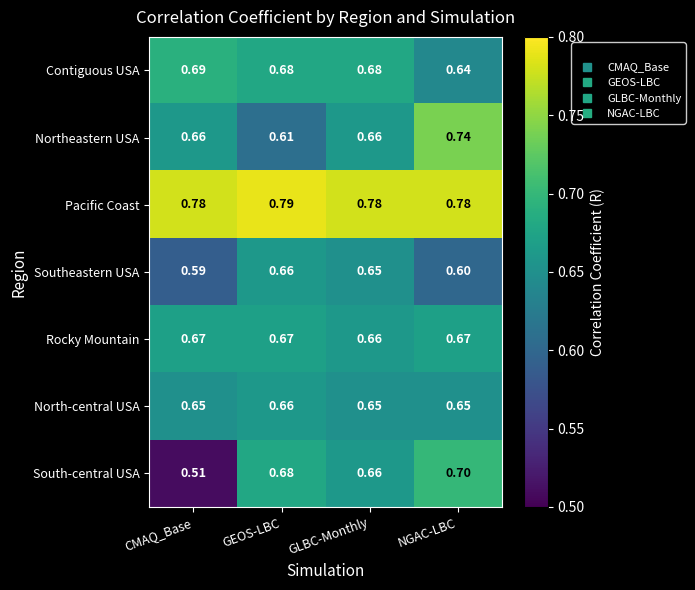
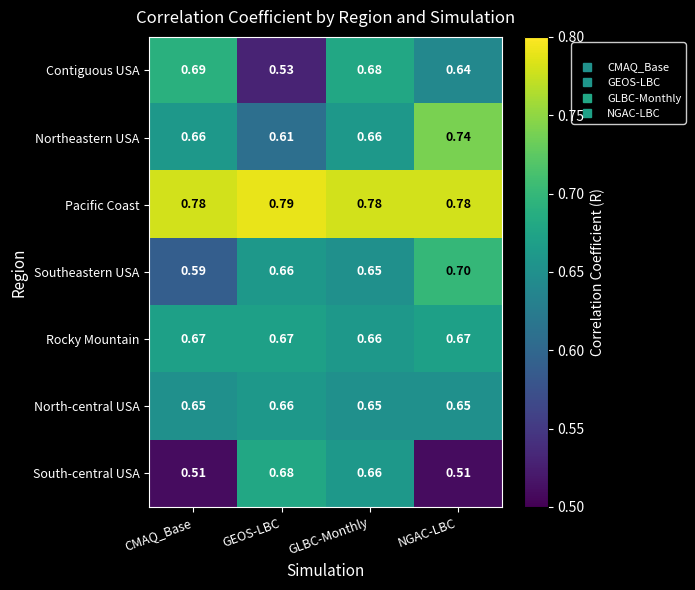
Contiguous USA, GEOS-LBC: 0.68 -> 0.53
Southeastern USA, NGAC-LBC: 0.60 -> 0.70
South-central USA, NGAC-LBC: 0.70 -> 0.51
